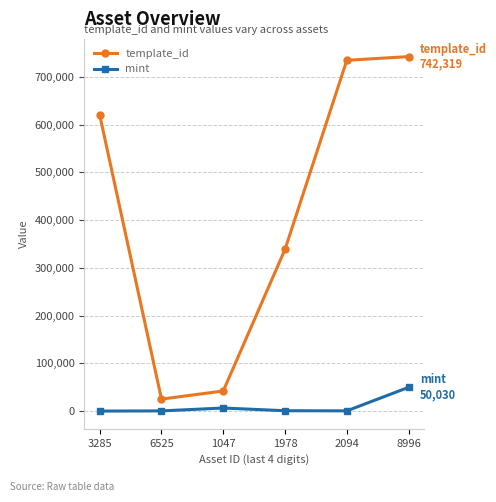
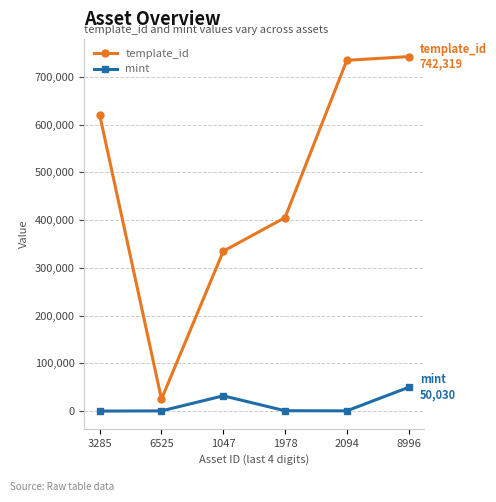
template_id, 1047: 40,000 -> 340,000
mint, 1047: 10,000 -> 30,000
template_id, 1978: 340,000 -> 410,000
